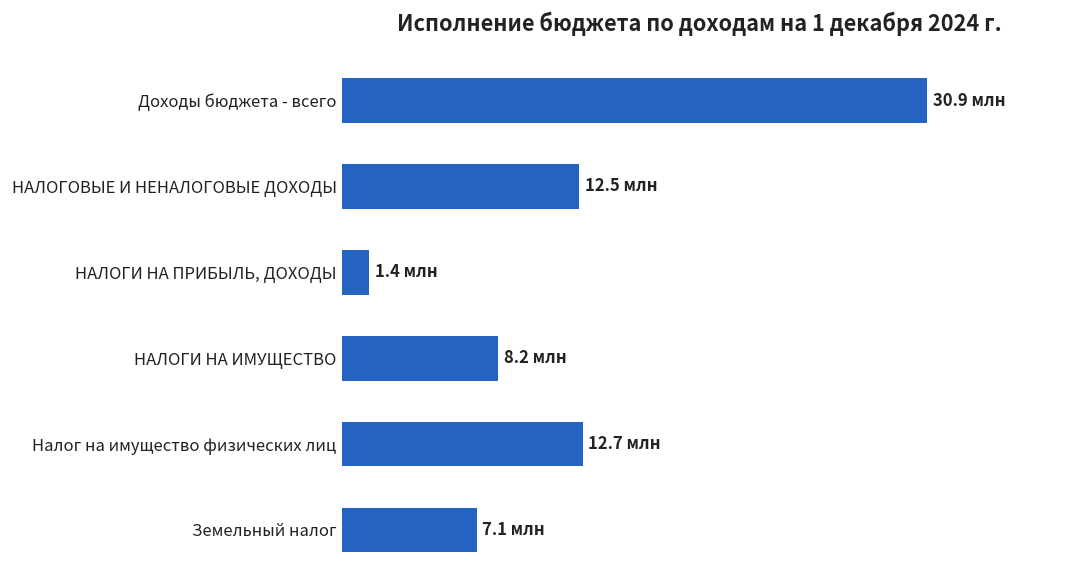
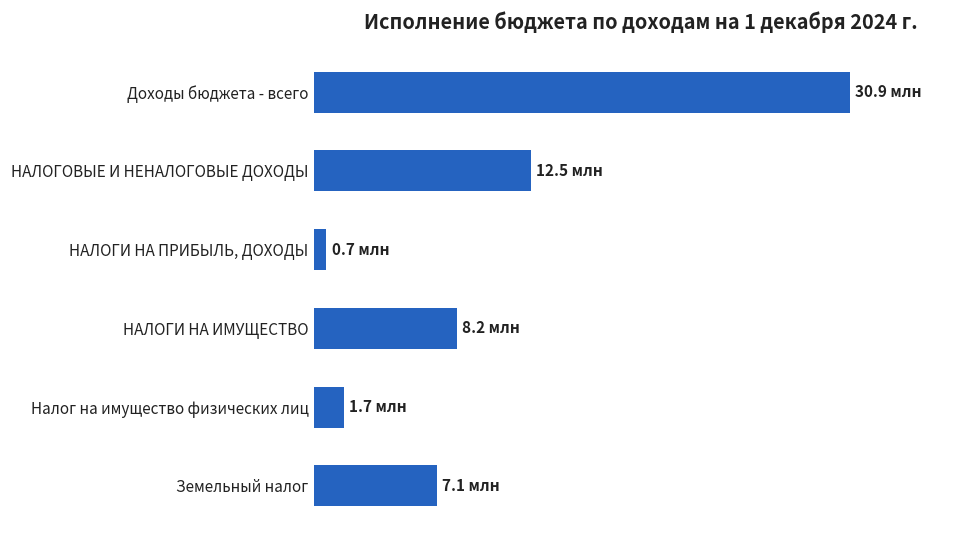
НАЛОГИ НА ПРИБЫЛЬ, ДОХОДЫ: 1.4 -> 0.7
Налог на имущество физических лиц: 12.7 -> 1.7
